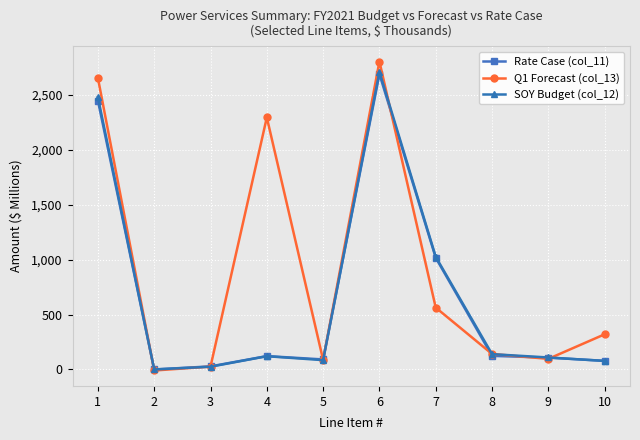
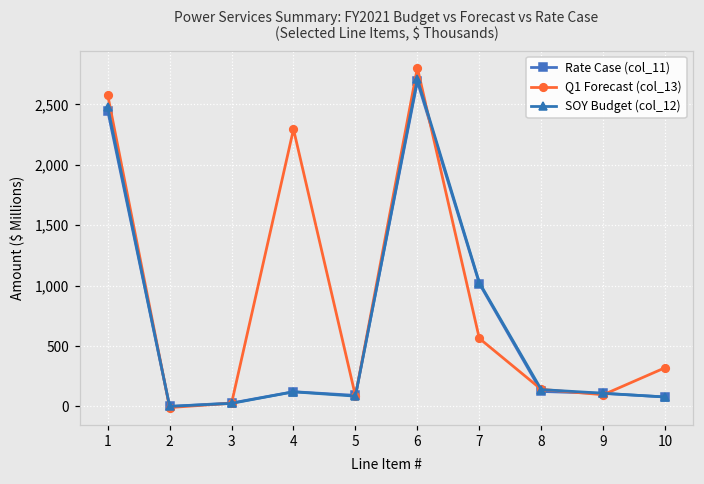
Q1 Forecast (col_13), 1: 2,660 -> 2,580
